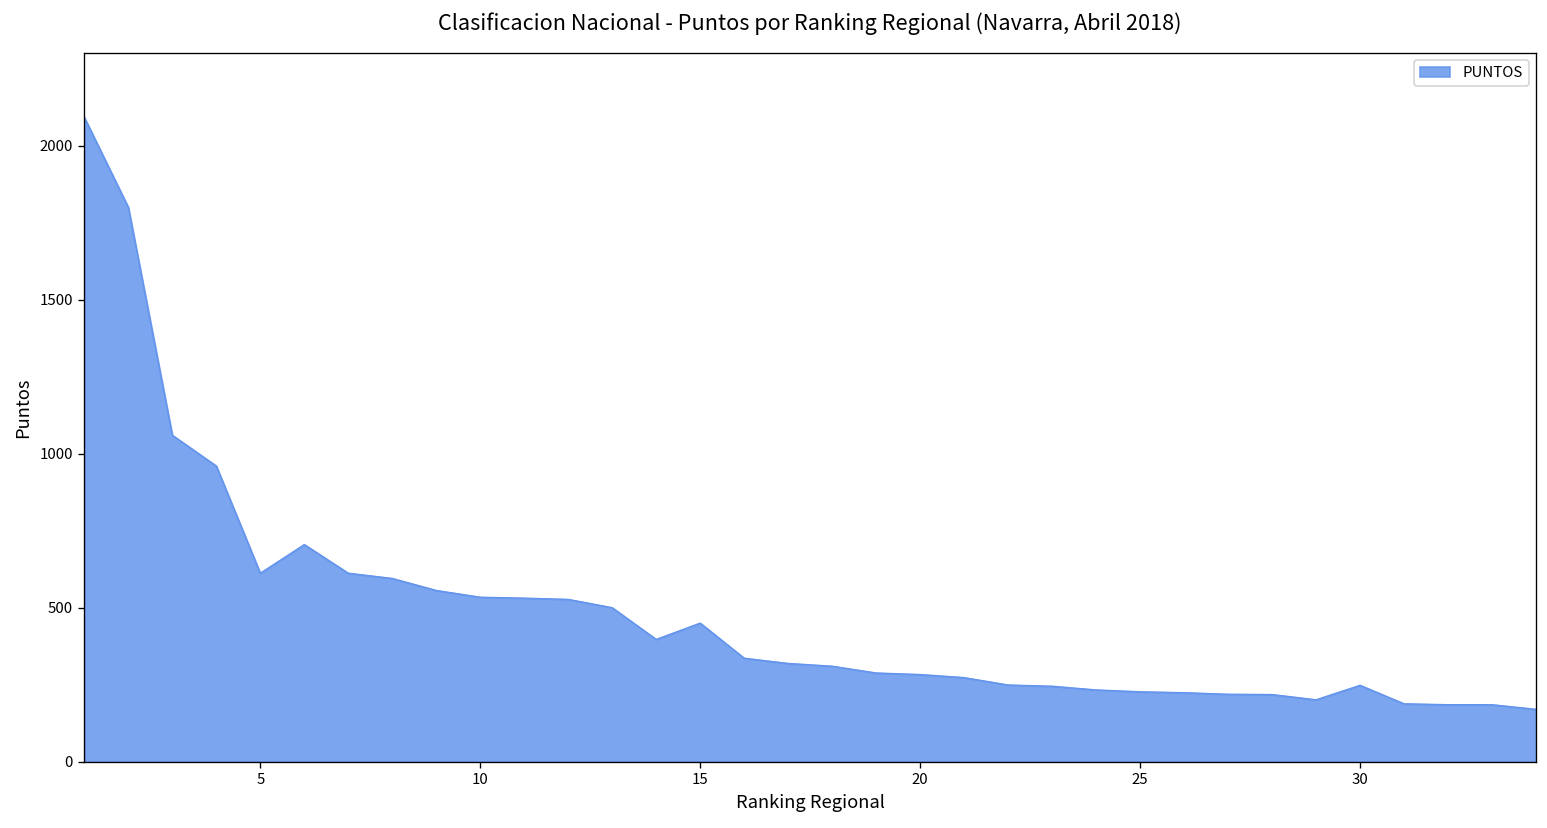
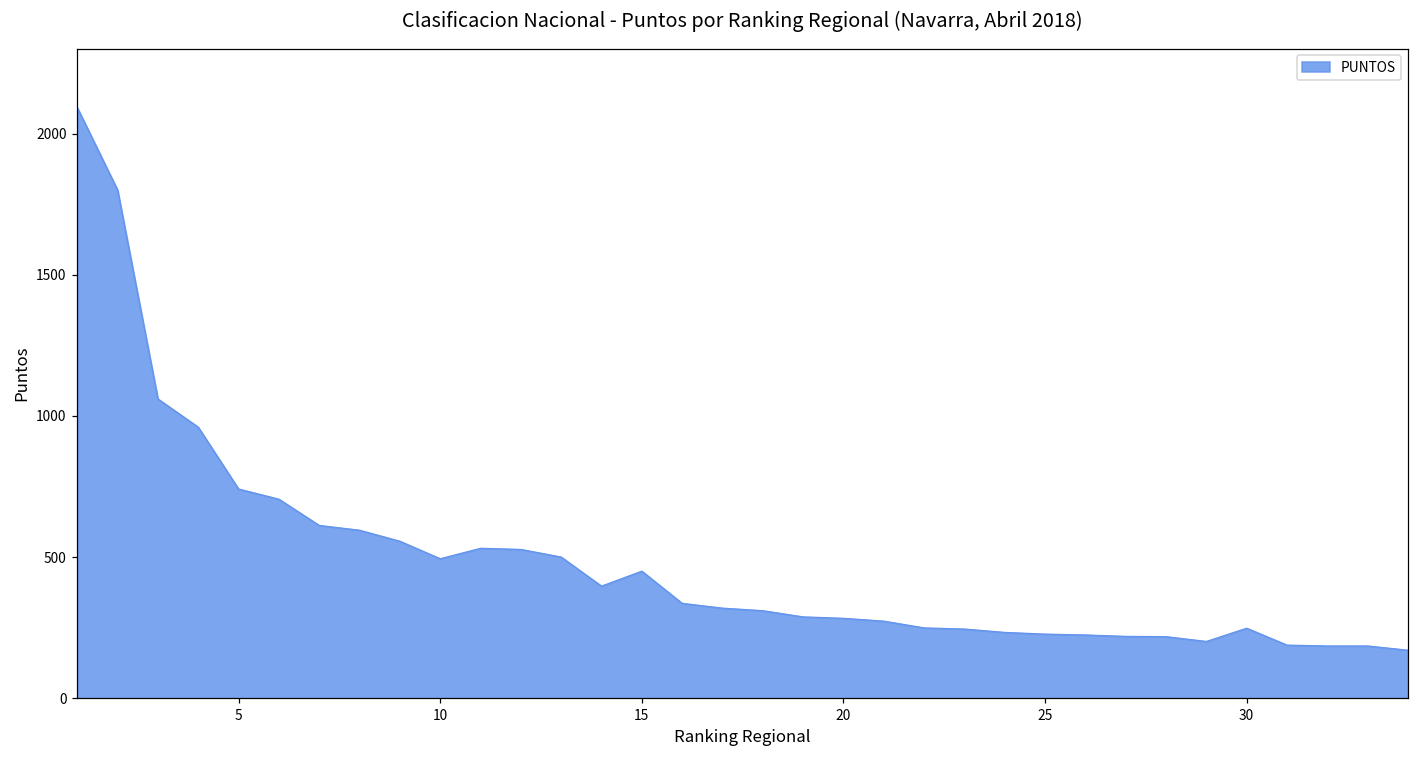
5: 610 -> 740
10: 530 -> 490
